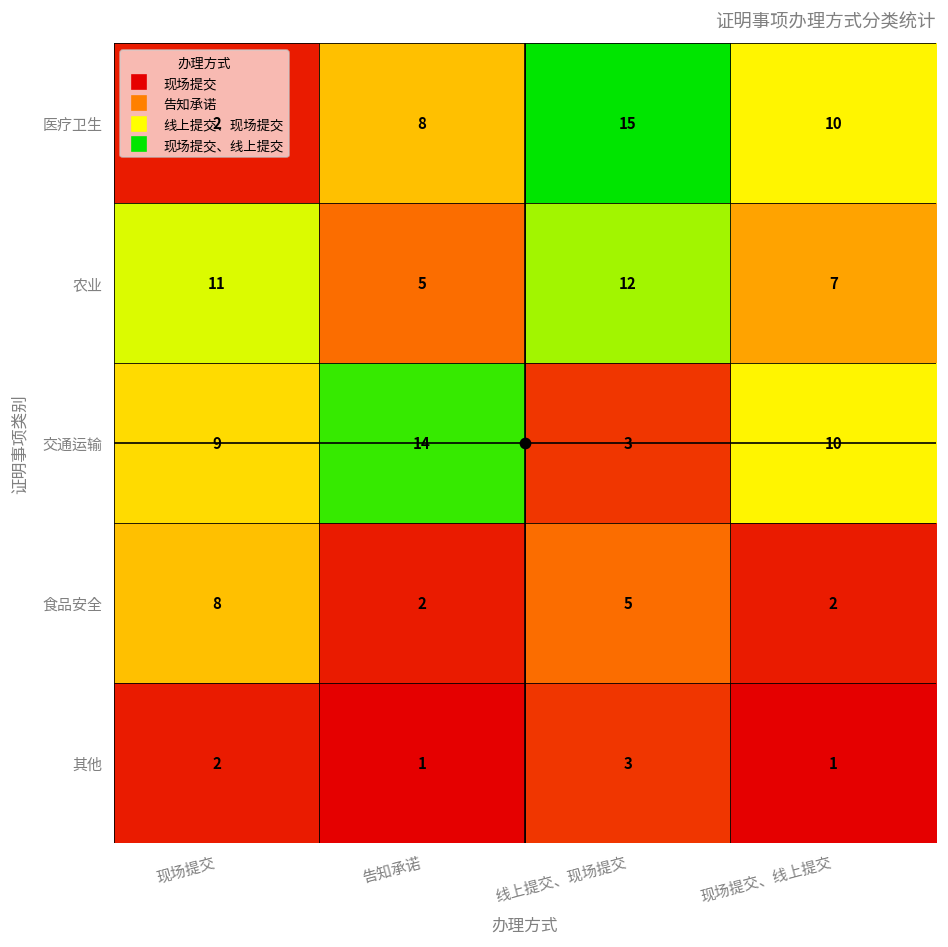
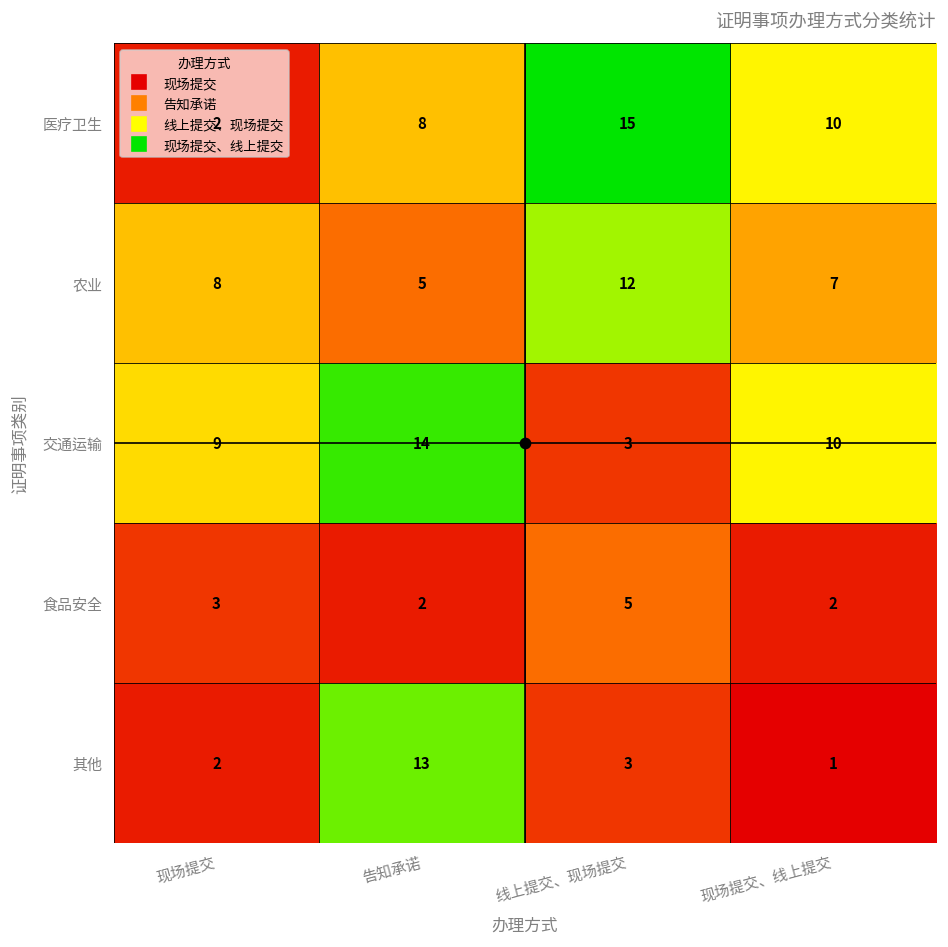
农业, 现场提交: 11 -> 8
食品安全, 现场提交: 8 -> 3
其他, 告知承诺: 1 -> 13
